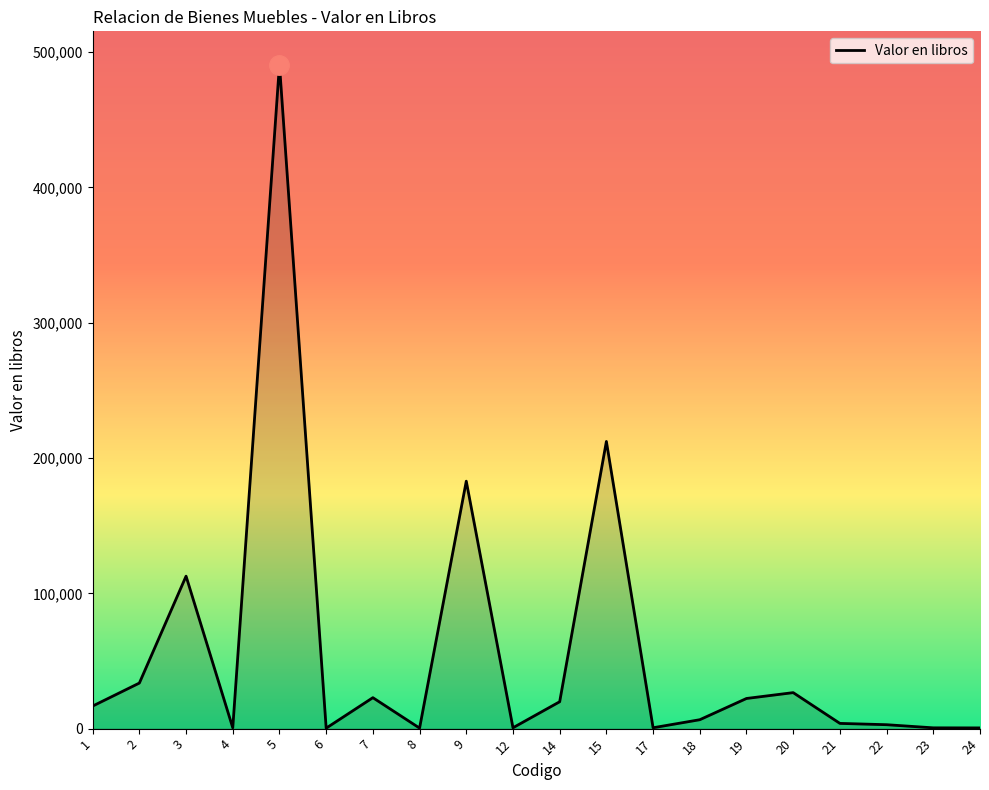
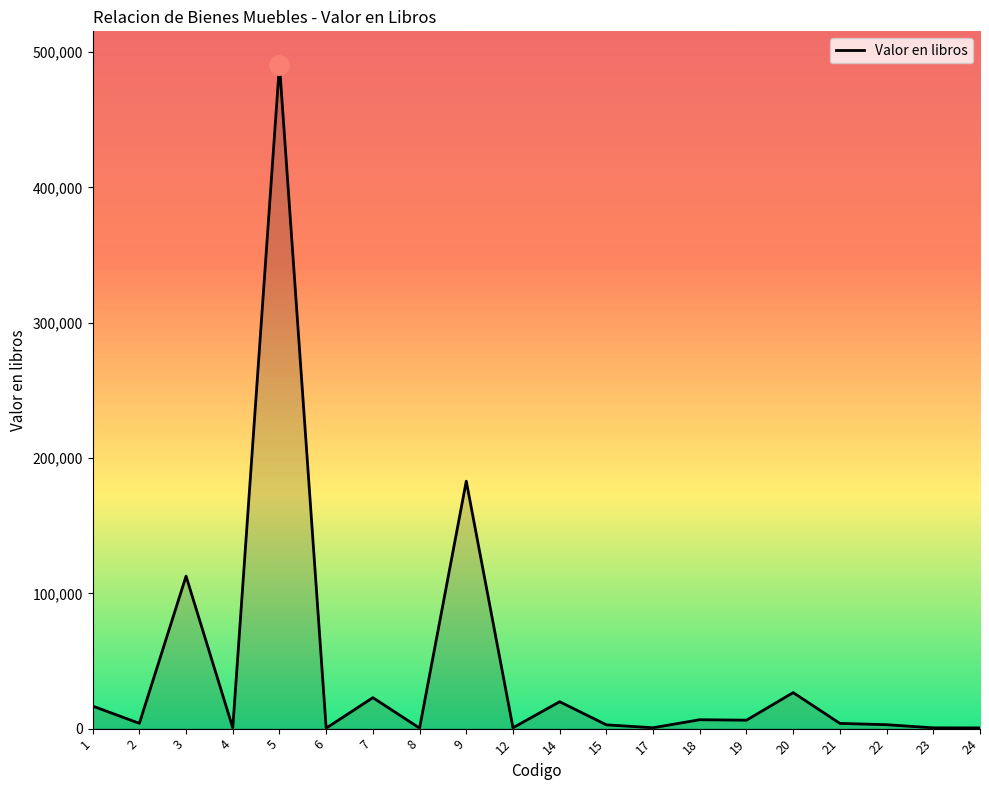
Valor en libros, 2: 34,000 -> 4,000
Valor en libros, 15: 212,000 -> 3,000
Valor en libros, 19: 22,000 -> 6,000
